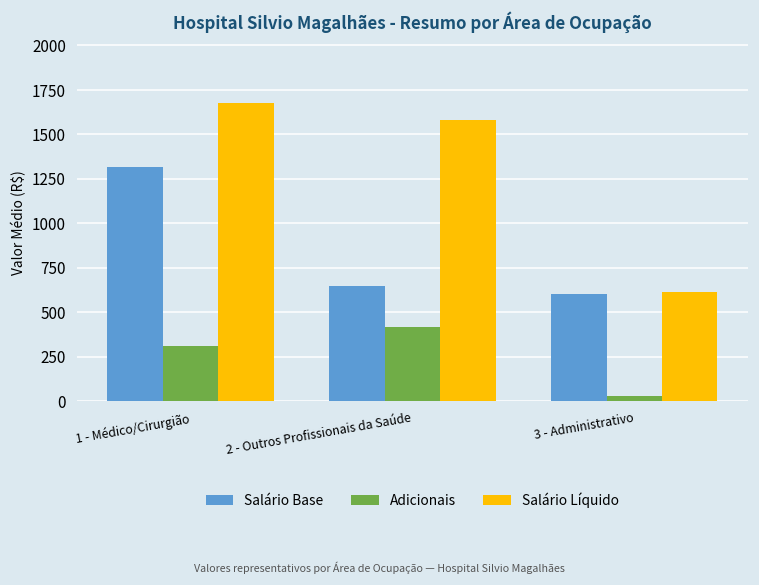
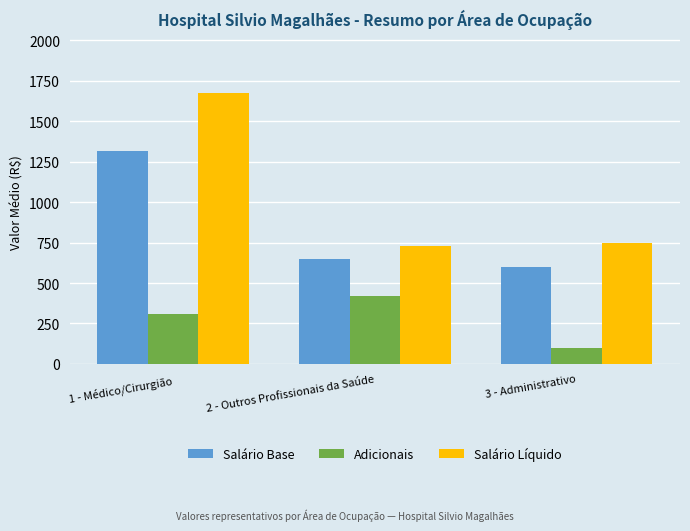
Salário Líquido, 2 - Outros Profissionais da Saúde: 1580 -> 730
Adicionais, 3 - Administrativo: 30 -> 100
Salário Líquido, 3 - Administrativo: 610 -> 750
